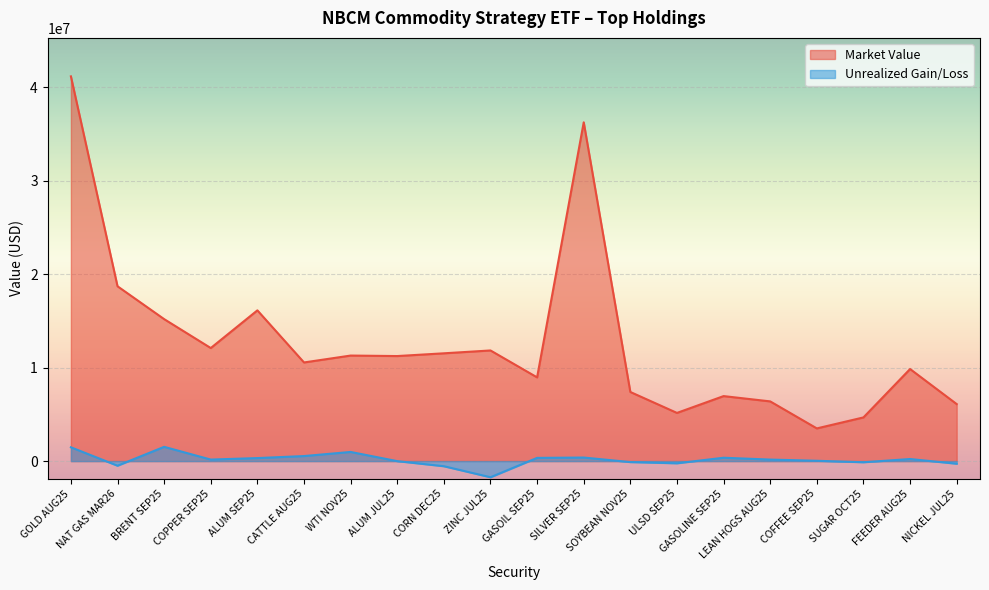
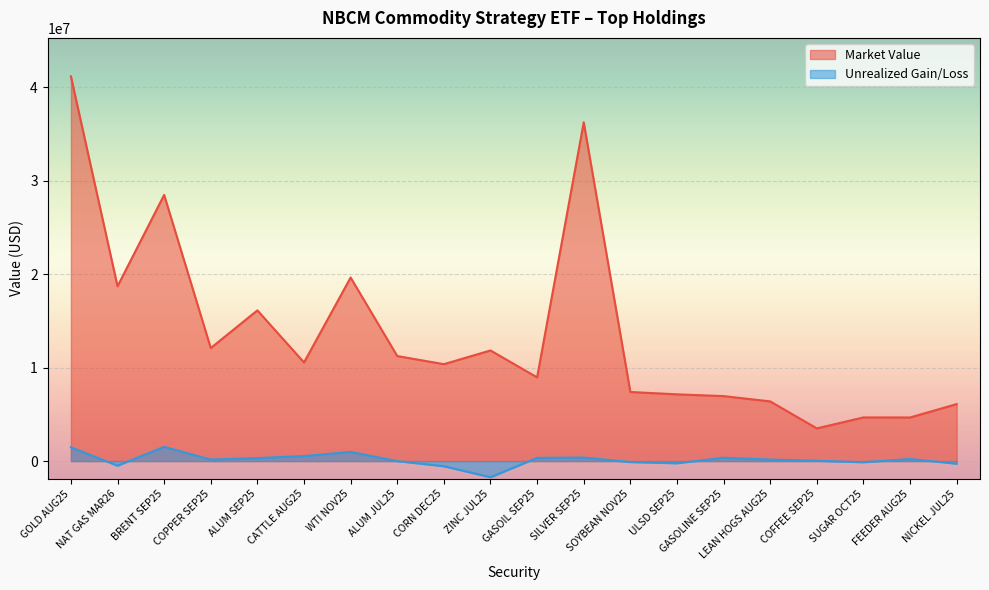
Market Value, BRENT SEP25: 15000000 -> 28000000
Market Value, WTI NOV25: 11000000 -> 20000000
Market Value, CORN DEC25: 12000000 -> 10000000
Market Value, ULSD SEP25: 5000000 -> 7000000
Market Value, FEEDER AUG25: 10000000 -> 5000000
